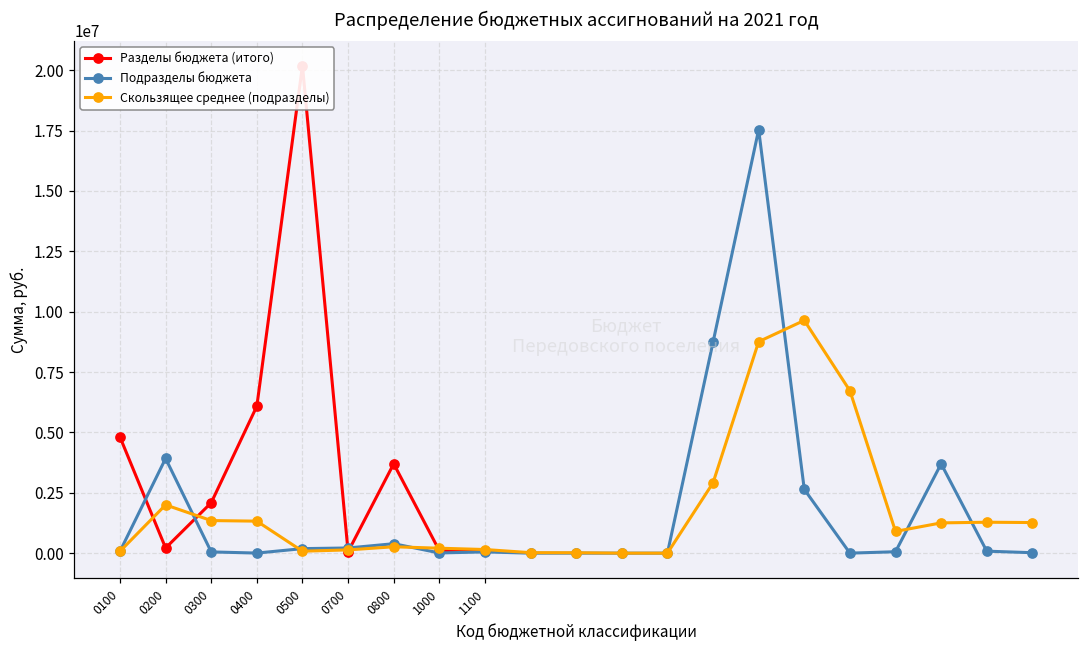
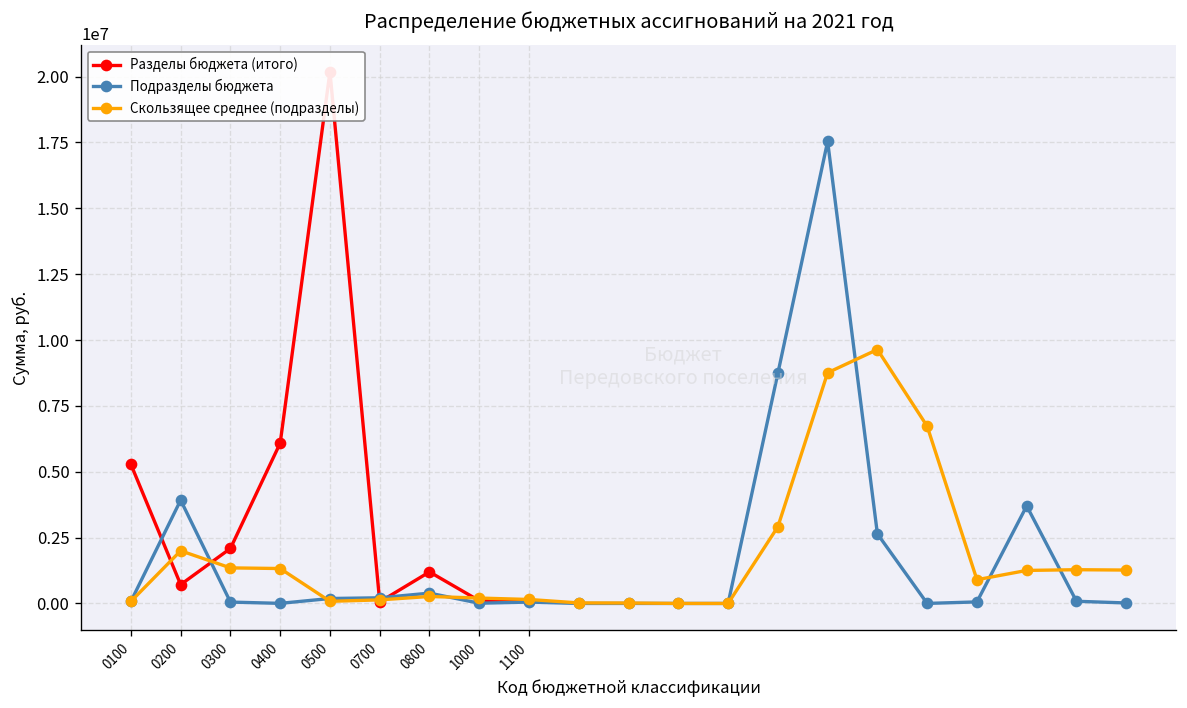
Разделы бюджета (итого), 0100: 4800000 -> 5300000
Разделы бюджета (итого), 0200: 200000 -> 700000
Разделы бюджета (итого), 0800: 3700000 -> 1200000
